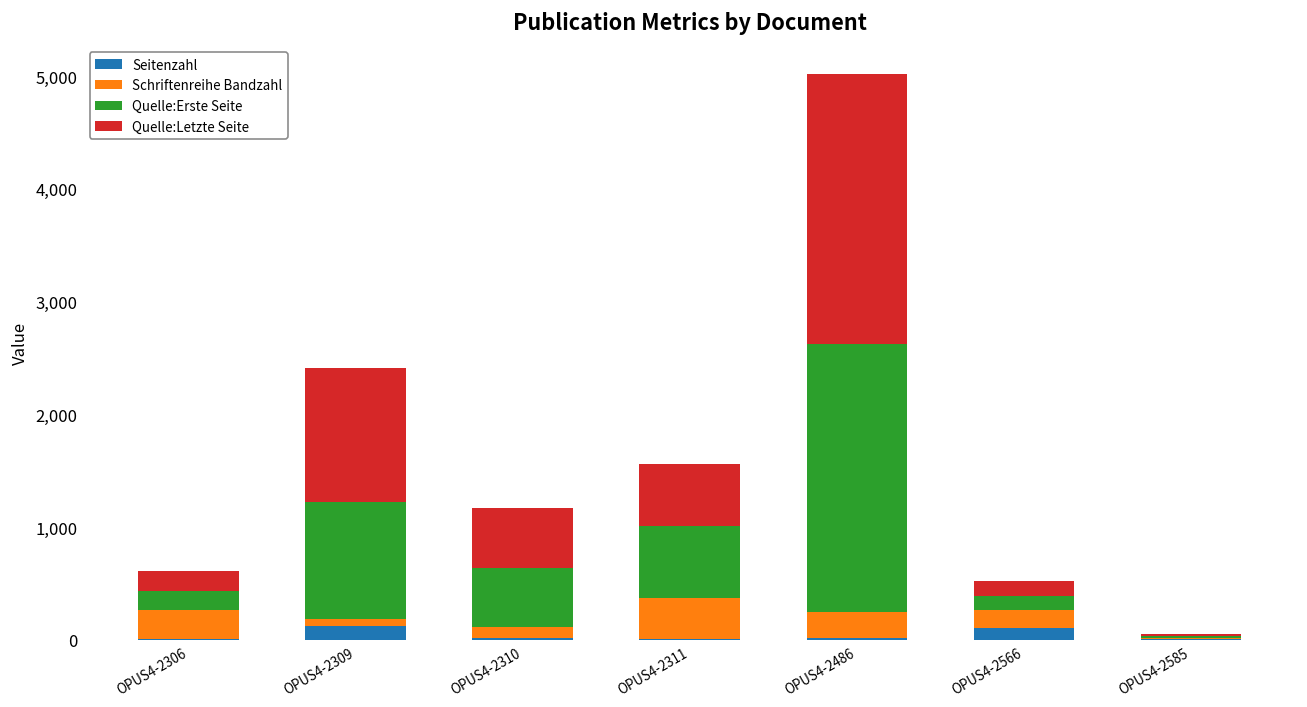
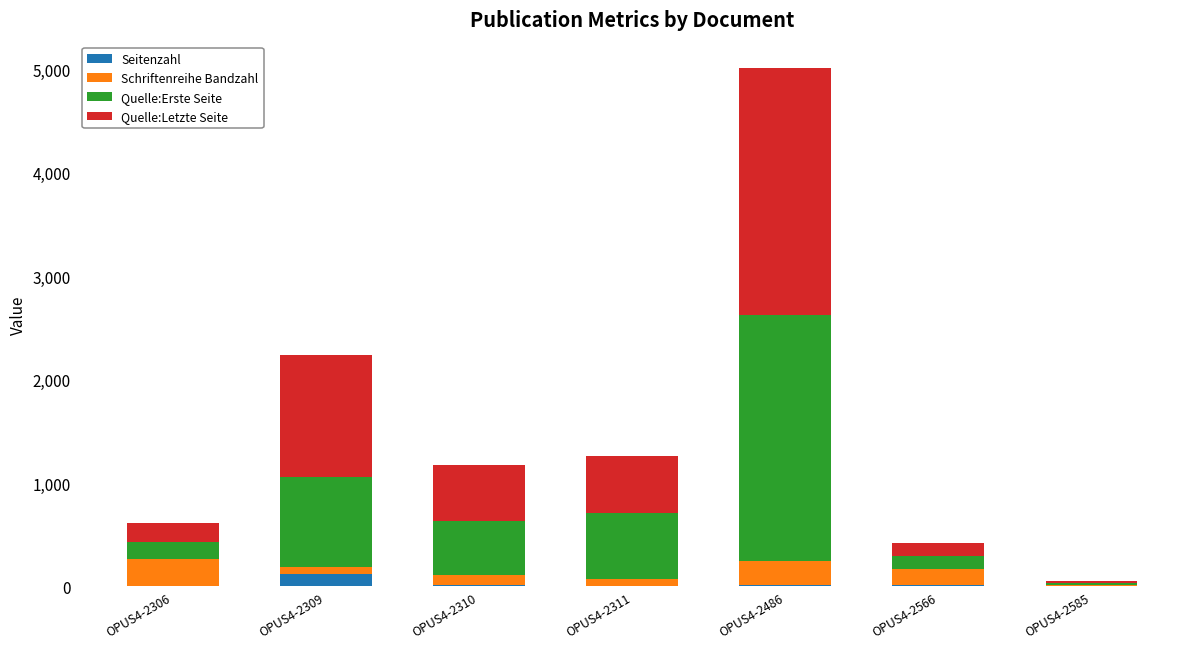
Quelle:Erste Seite, OPUS4-2309: 1,000 -> 900
Schriftenreihe Bandzahl, OPUS4-2311: 400 -> 100
Seitenzahl, OPUS4-2566: 100 -> 0
